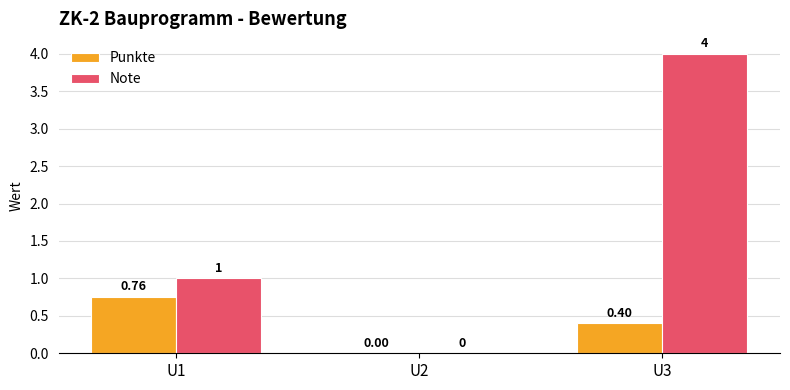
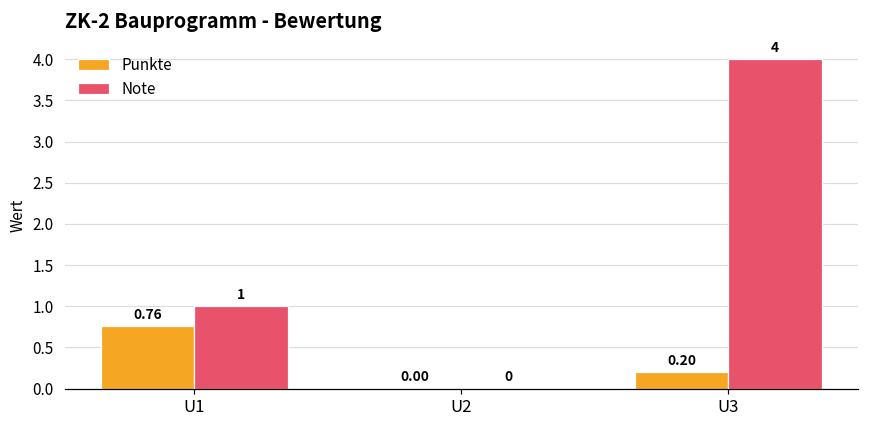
Punkte, U3: 0.40 -> 0.20
